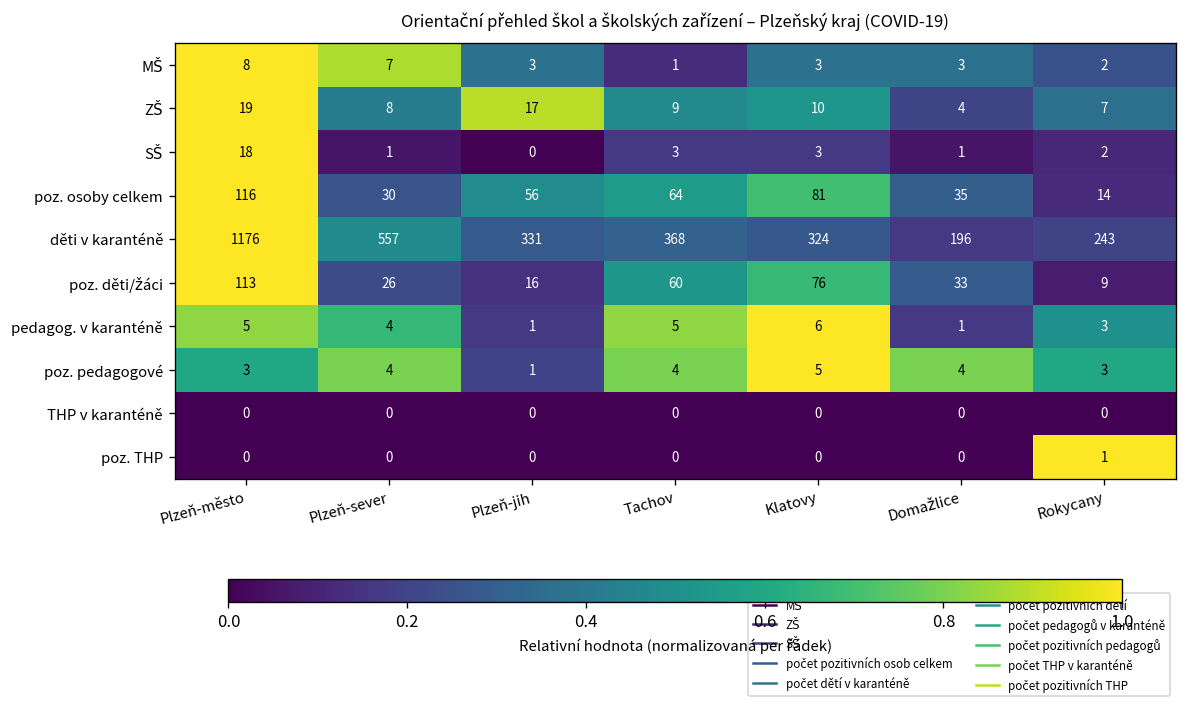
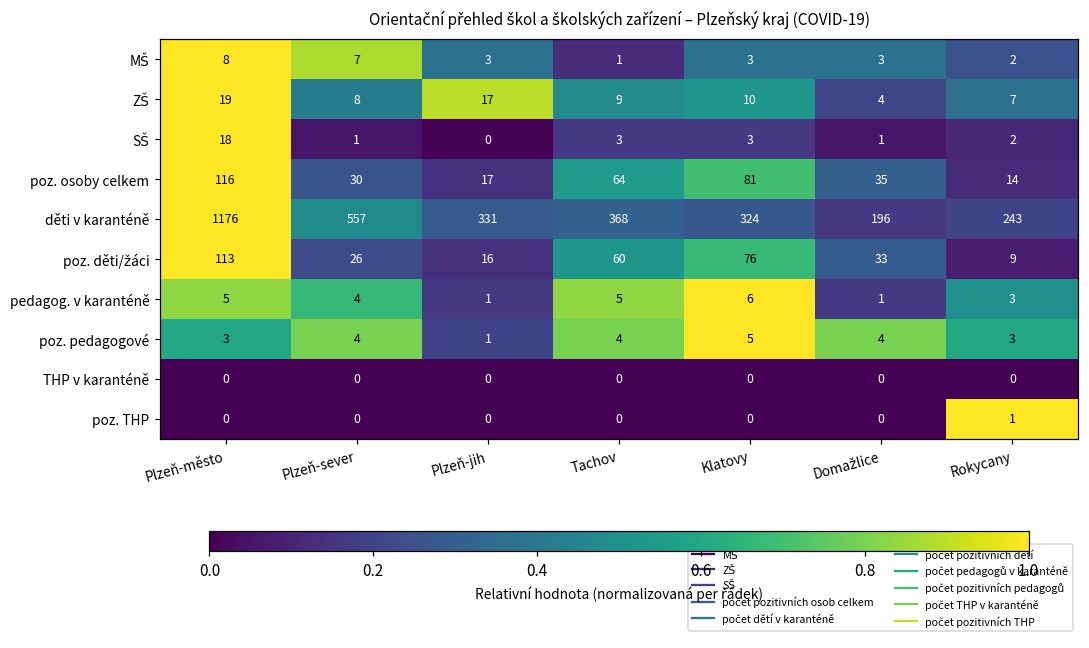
poz. osoby celkem, Plzeň-jih: 56 -> 17
